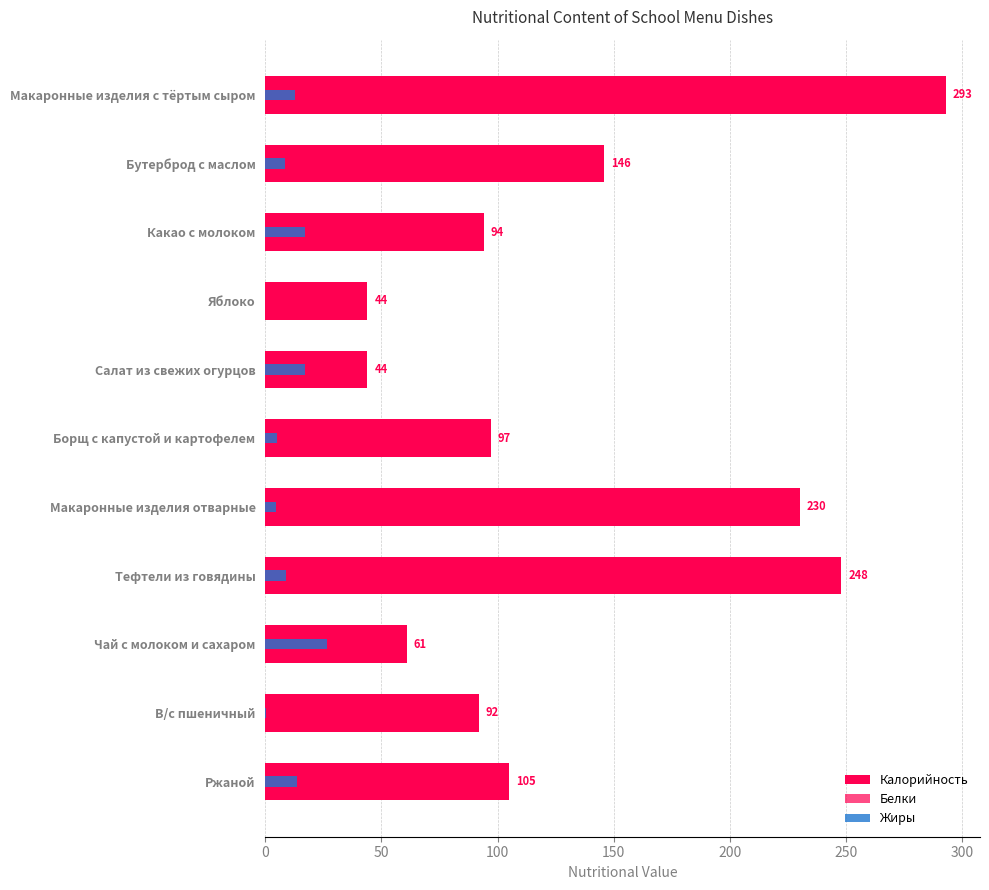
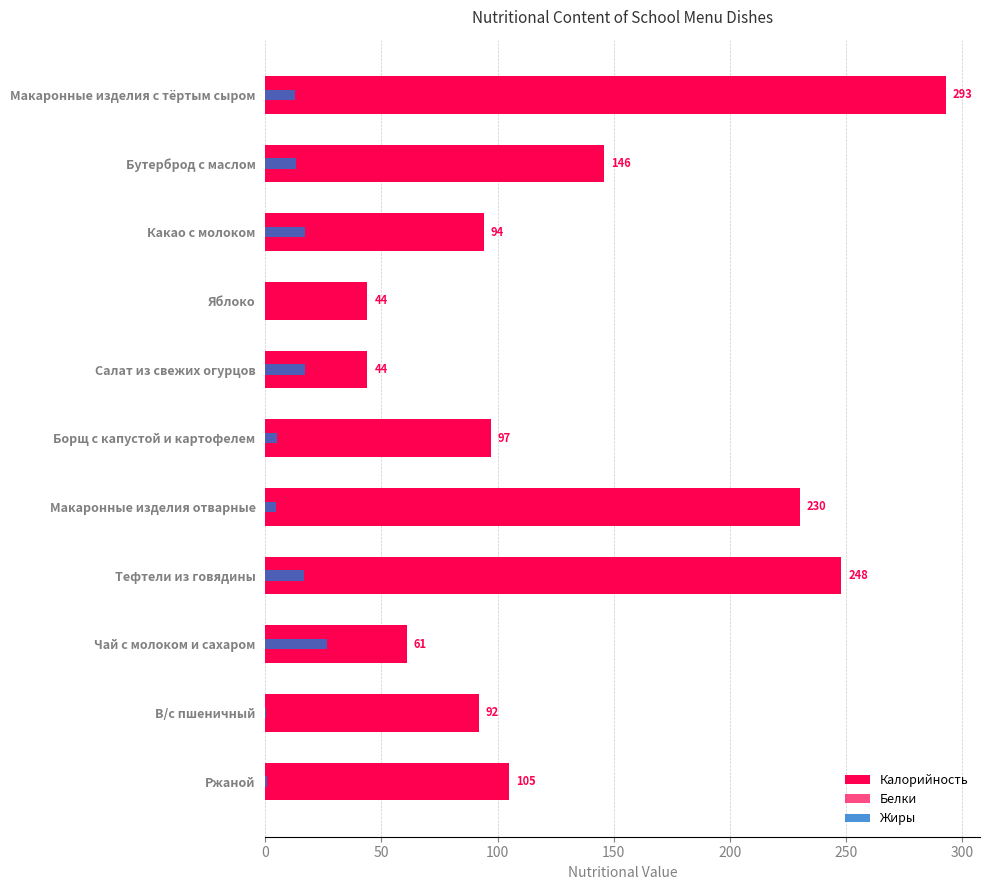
Жиры, Бутерброд с маслом: 9 -> 13
Жиры, Тефтели из говядины: 9 -> 17
Жиры, Ржаной: 14 -> 1
